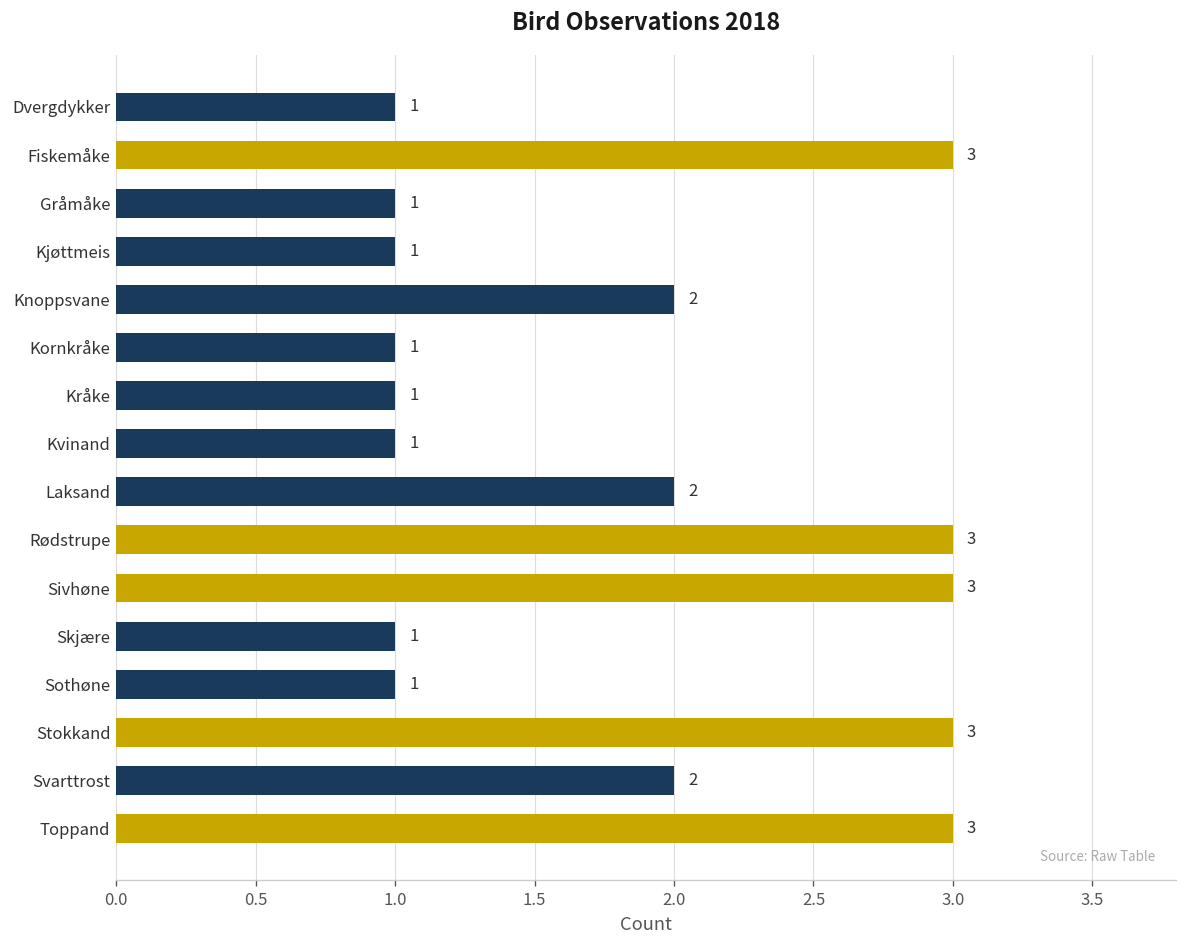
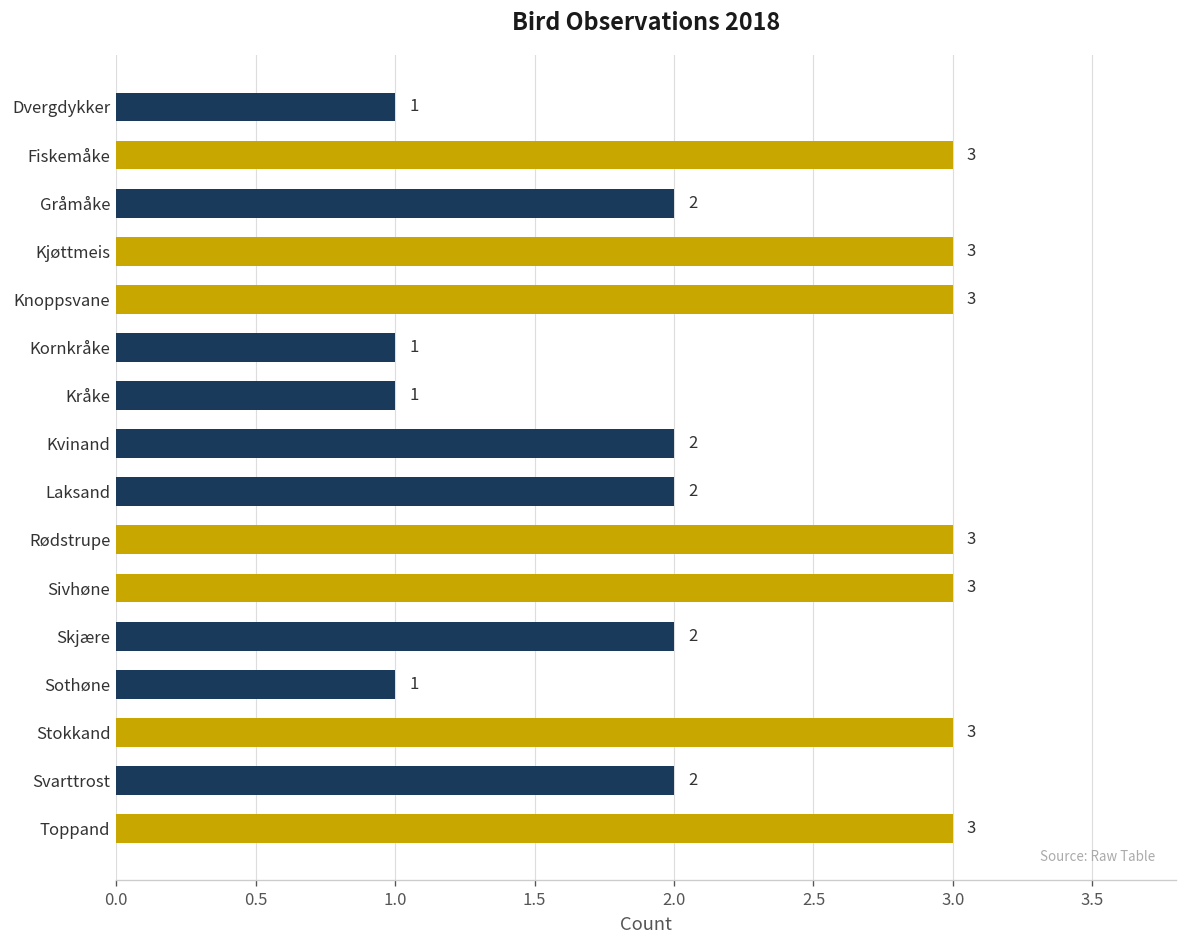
Gråmåke: 1 -> 2
Kjøttmeis: 1 -> 3
Knoppsvane: 2 -> 3
Kvinand: 1 -> 2
Skjære: 1 -> 2
